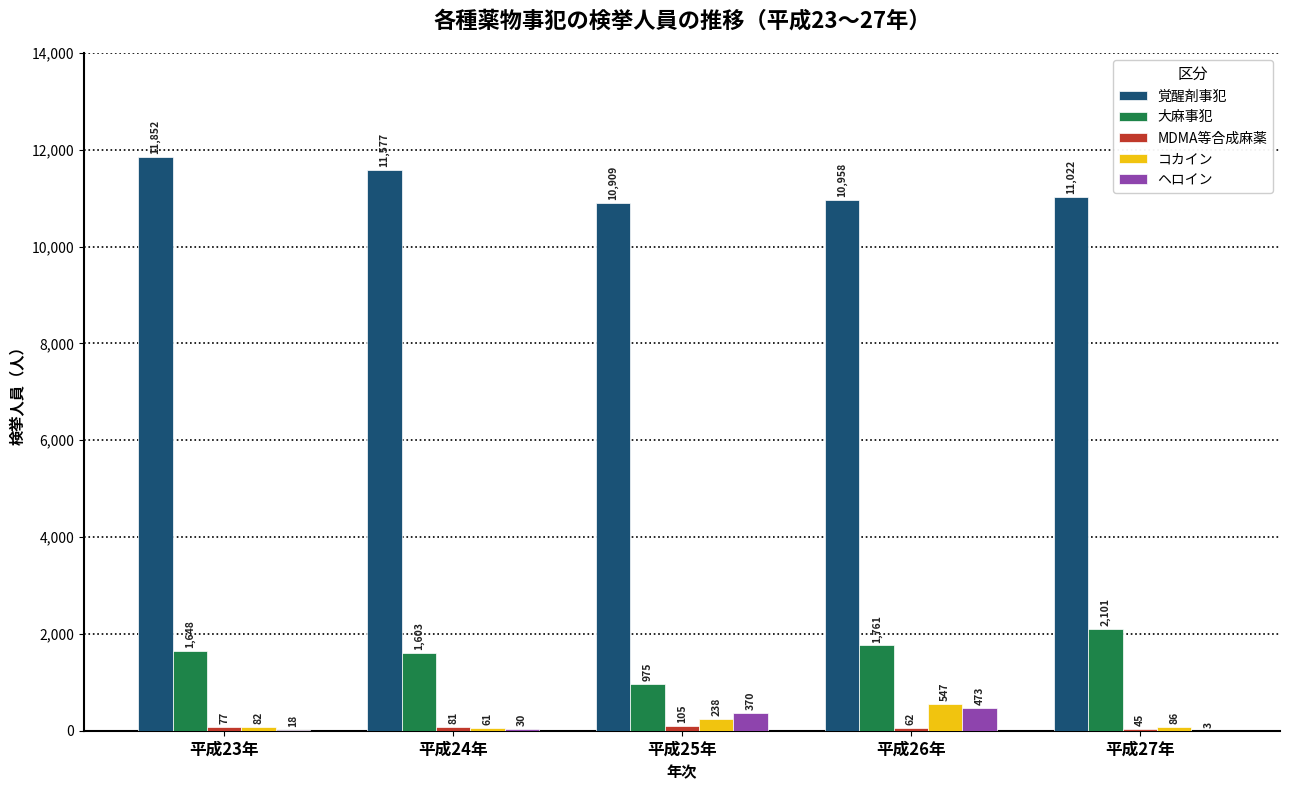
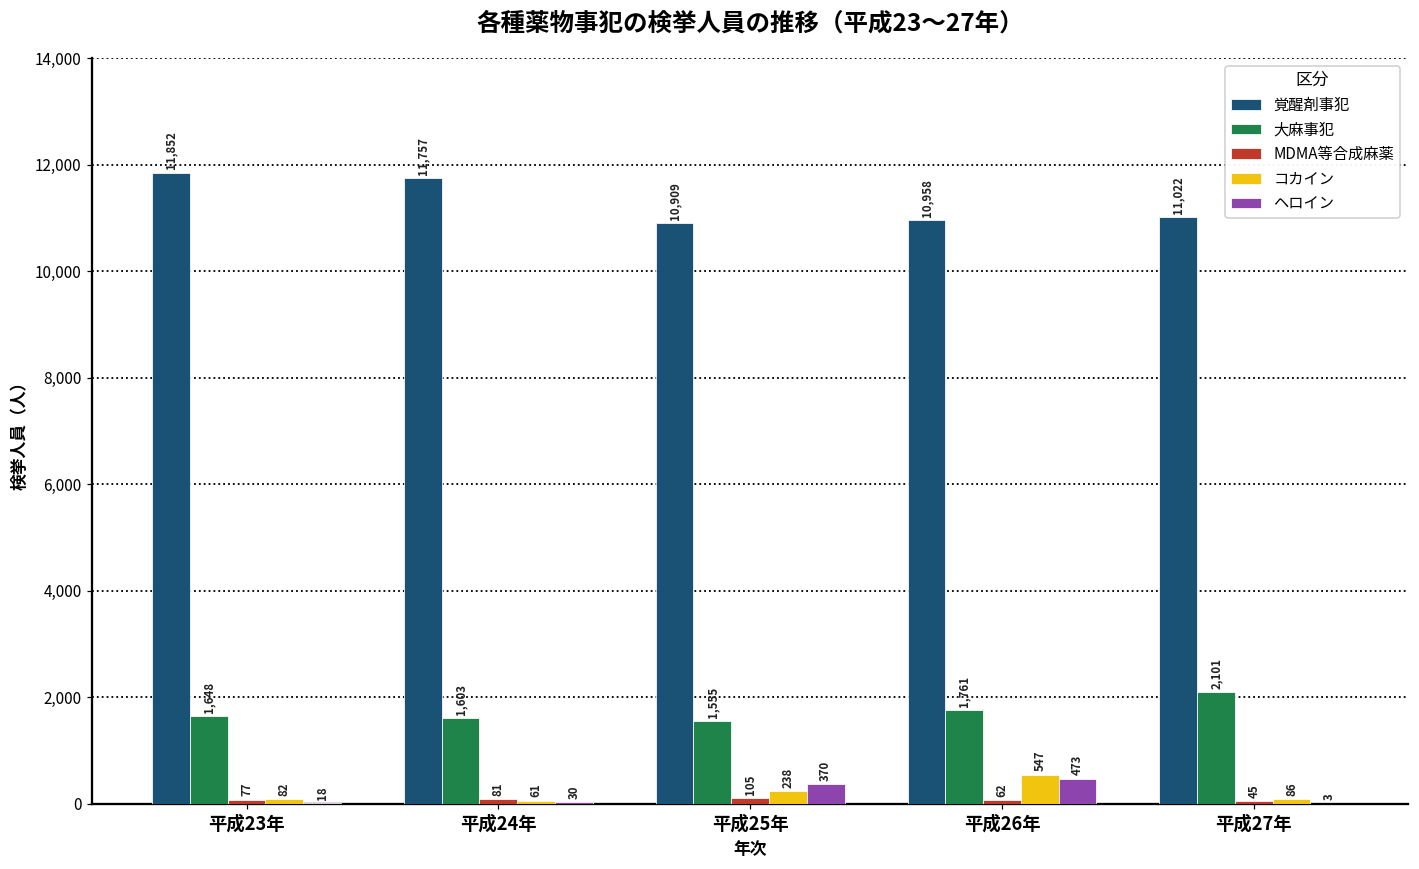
覚醒剤事犯, 平成24年: 11,577 -> 11,757
大麻事犯, 平成25年: 975 -> 1,555
